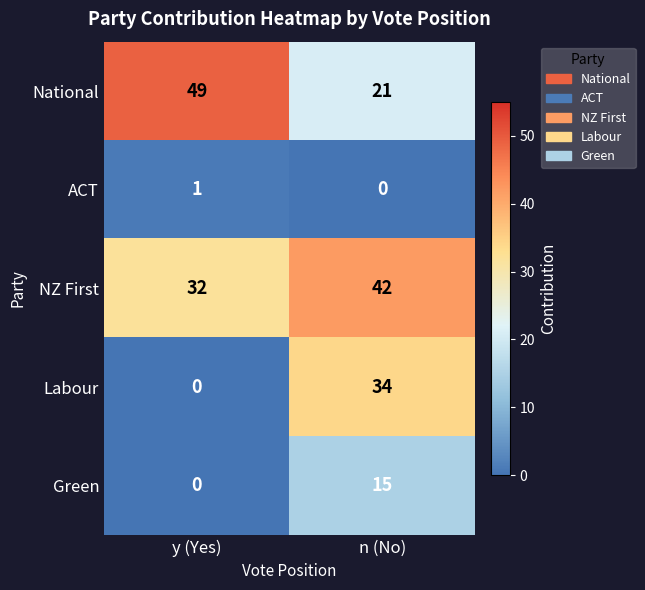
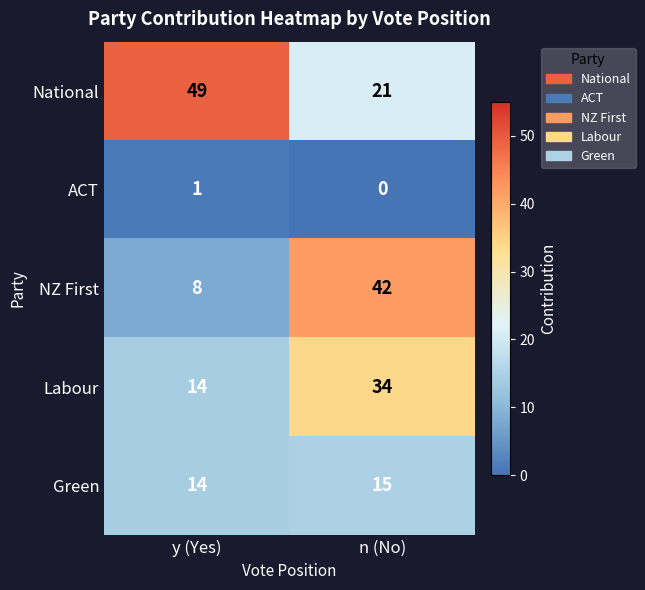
NZ First, y (Yes): 32 -> 8
Labour, y (Yes): 0 -> 14
Green, y (Yes): 0 -> 14
